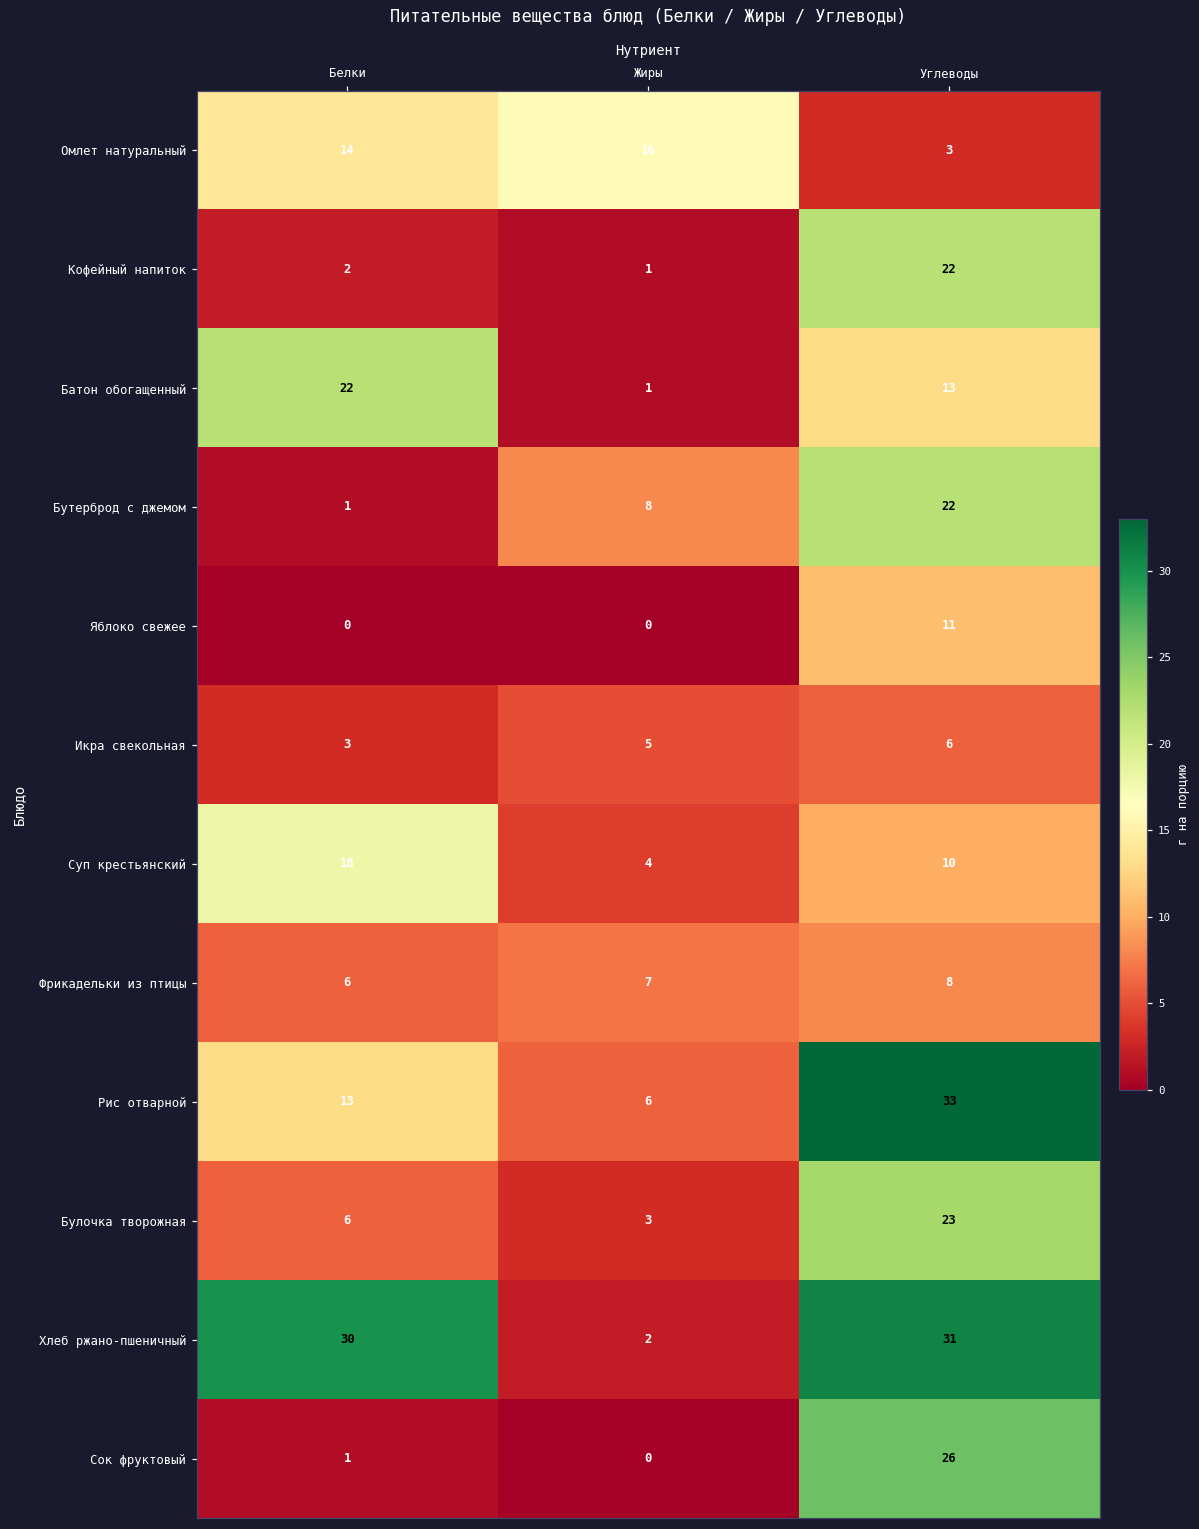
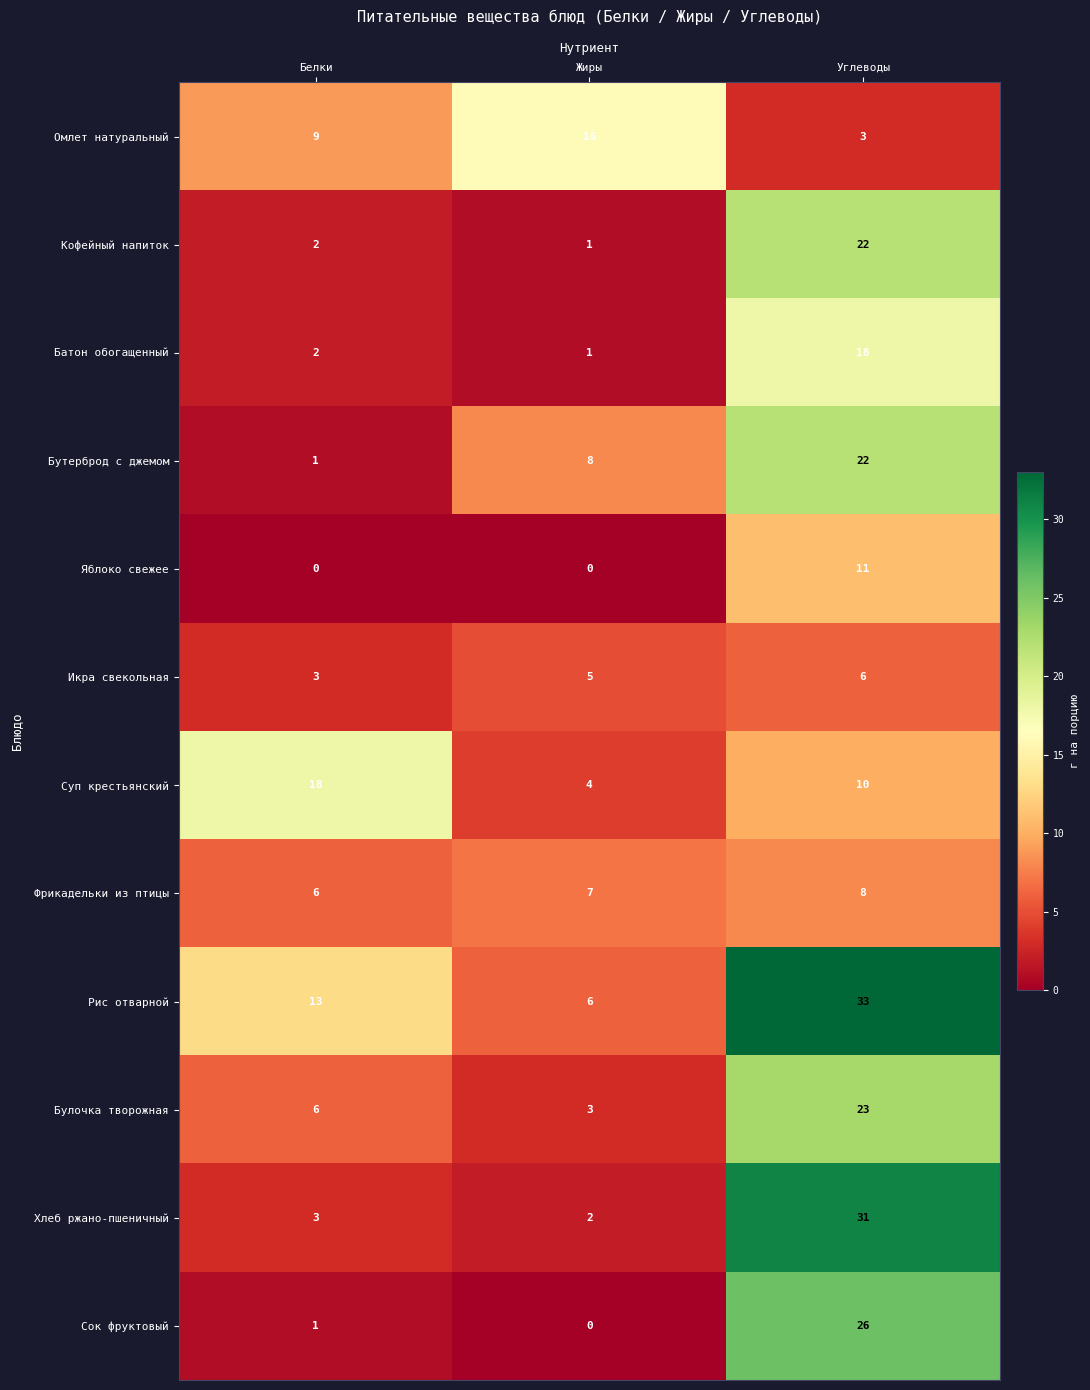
Омлет натуральный, Белки: 14 -> 9
Батон обогащенный, Белки: 22 -> 2
Батон обогащенный, Углеводы: 13 -> 18
Хлеб ржано-пшеничный, Белки: 30 -> 3
